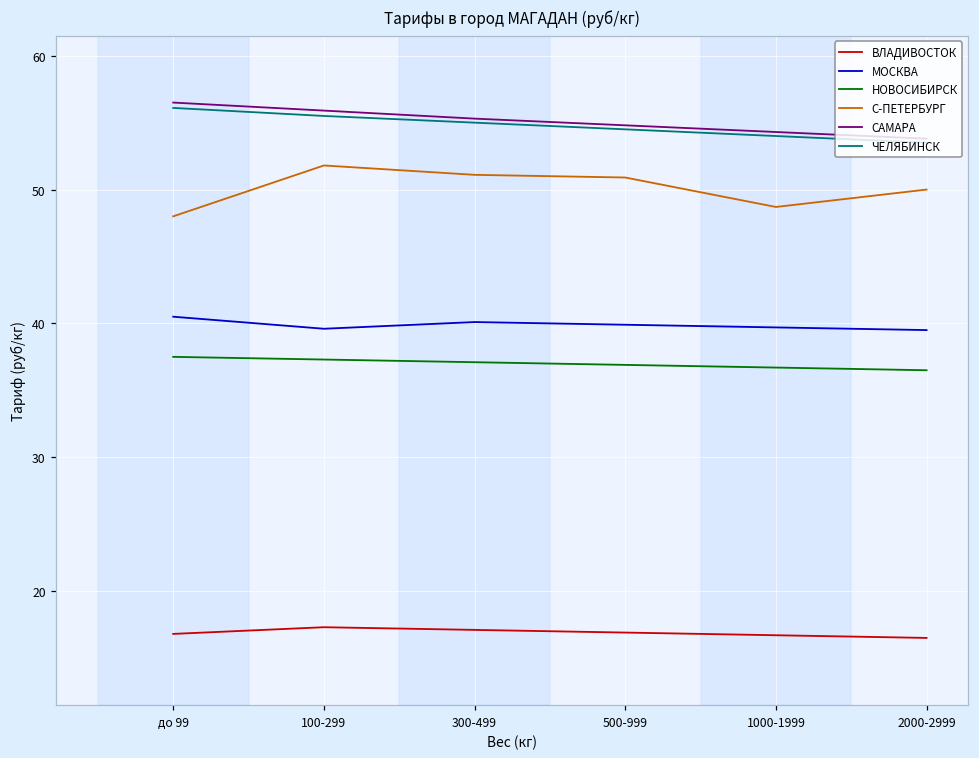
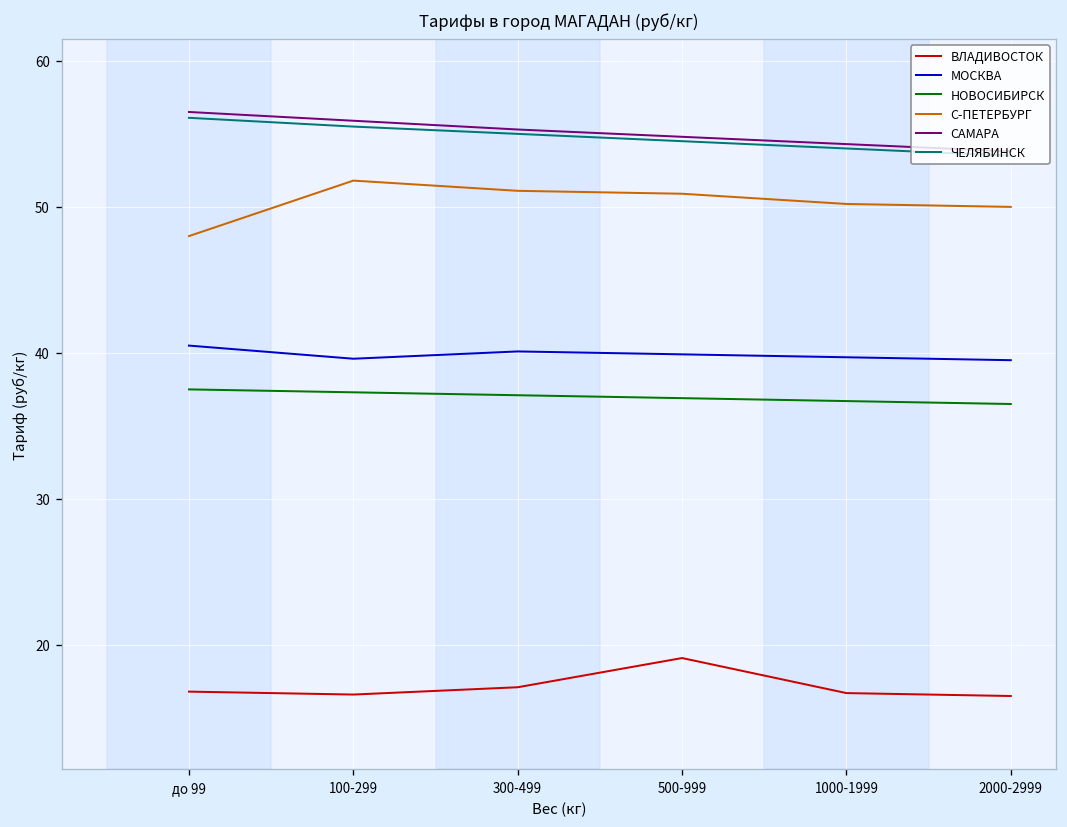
ВЛАДИВОСТОК, 100-299: 17.3 -> 16.6
ВЛАДИВОСТОК, 500-999: 16.9 -> 19.1
С-ПЕТЕРБУРГ, 1000-1999: 48.7 -> 50.2
